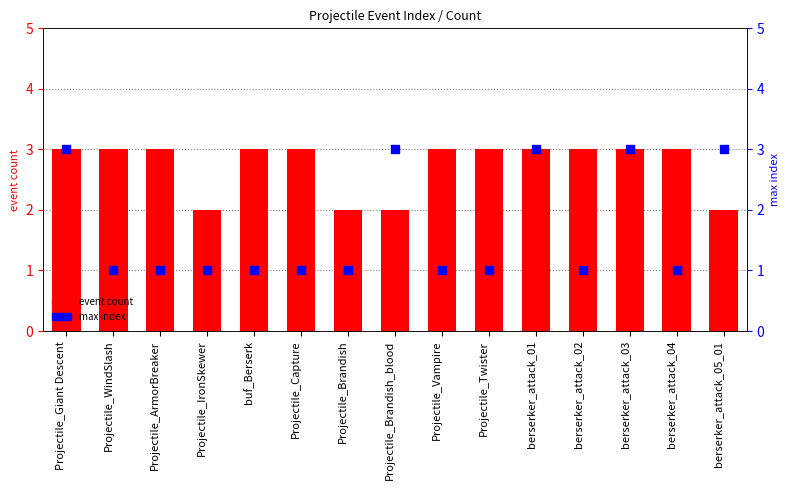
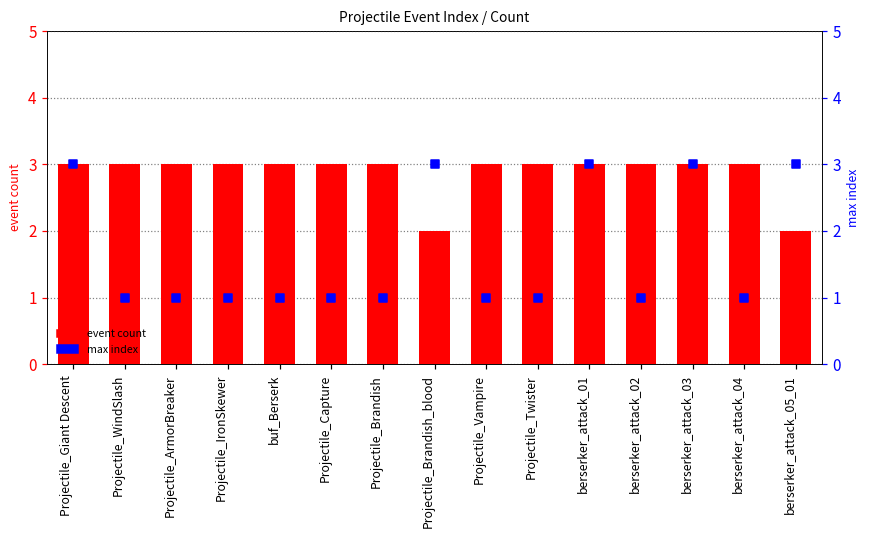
event count, Projectile_IronSkewer: 2 -> 3
event count, Projectile_Brandish: 2 -> 3
